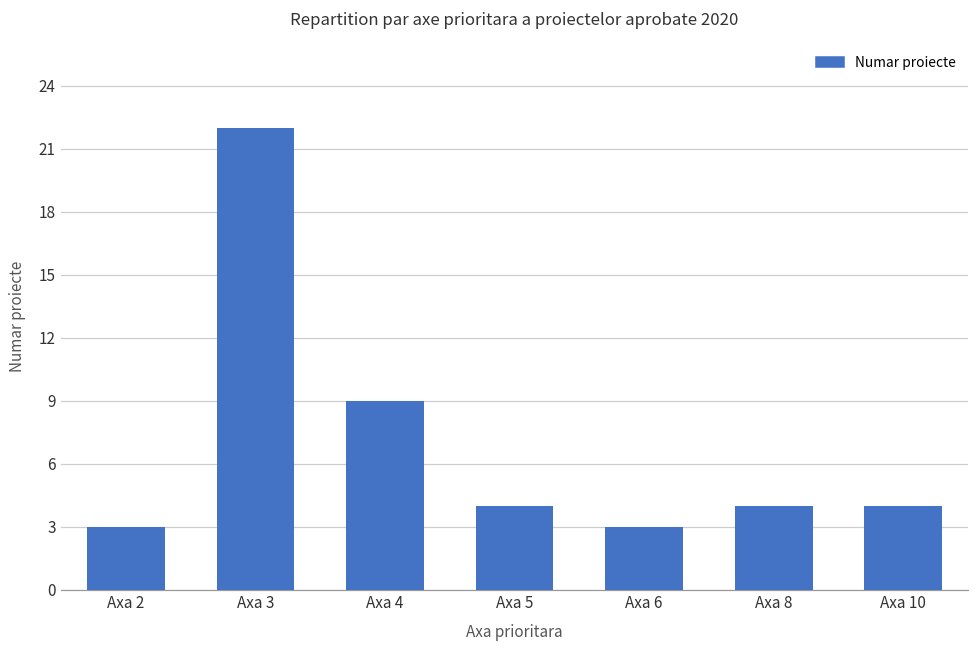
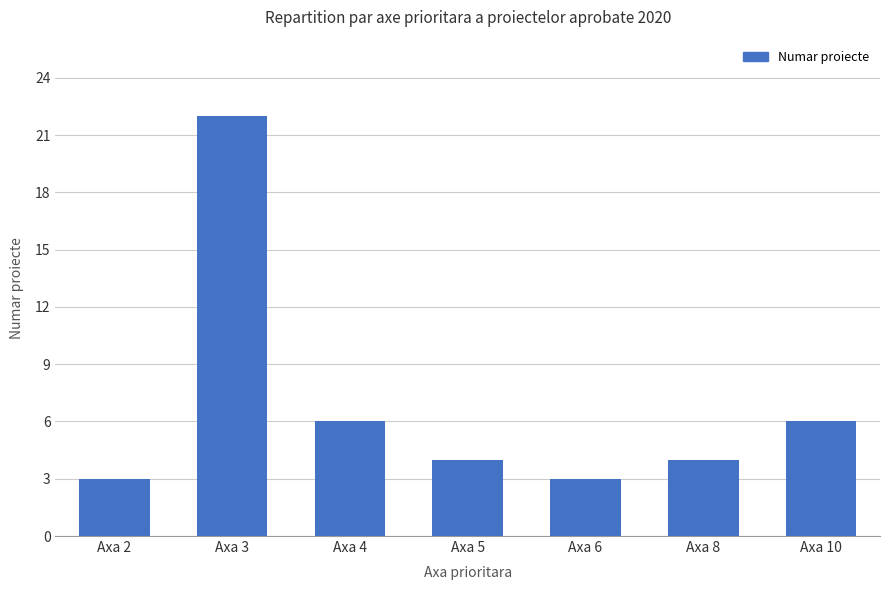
Axa 4: 9 -> 6
Axa 10: 4 -> 6
